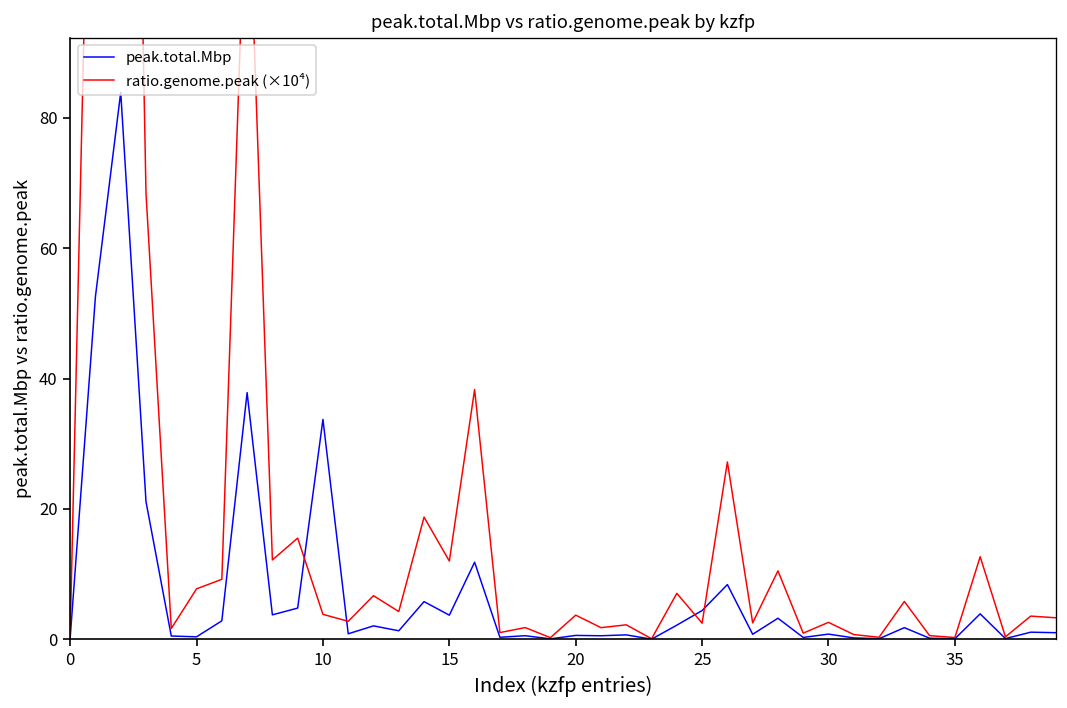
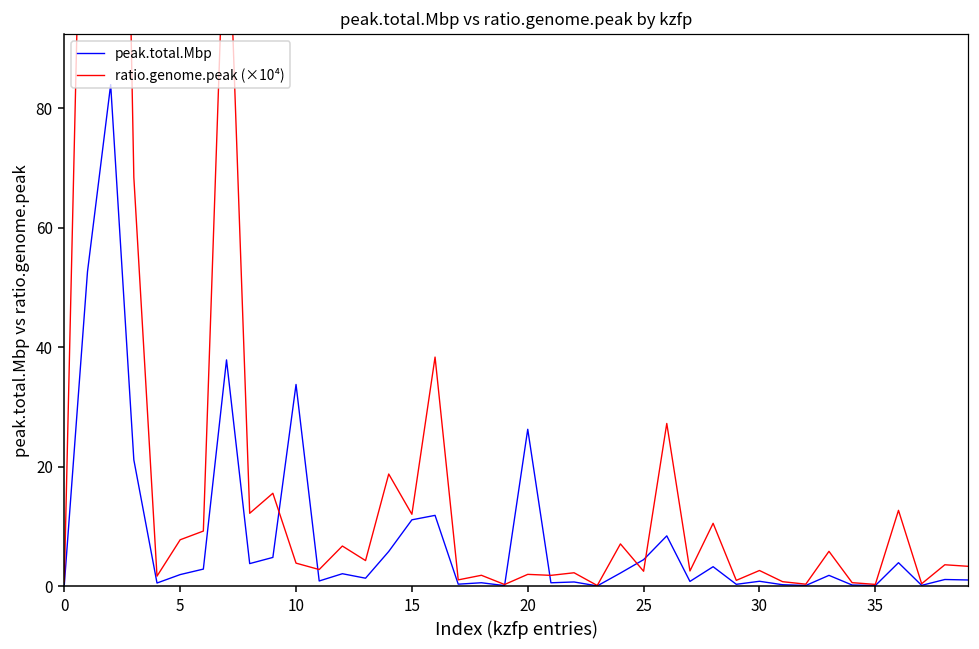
peak.total.Mbp, 5: 0 -> 2
peak.total.Mbp, 15: 4 -> 11
peak.total.Mbp, 20: 1 -> 26
ratio.genome.peak (×10⁴), 20: 4 -> 2
